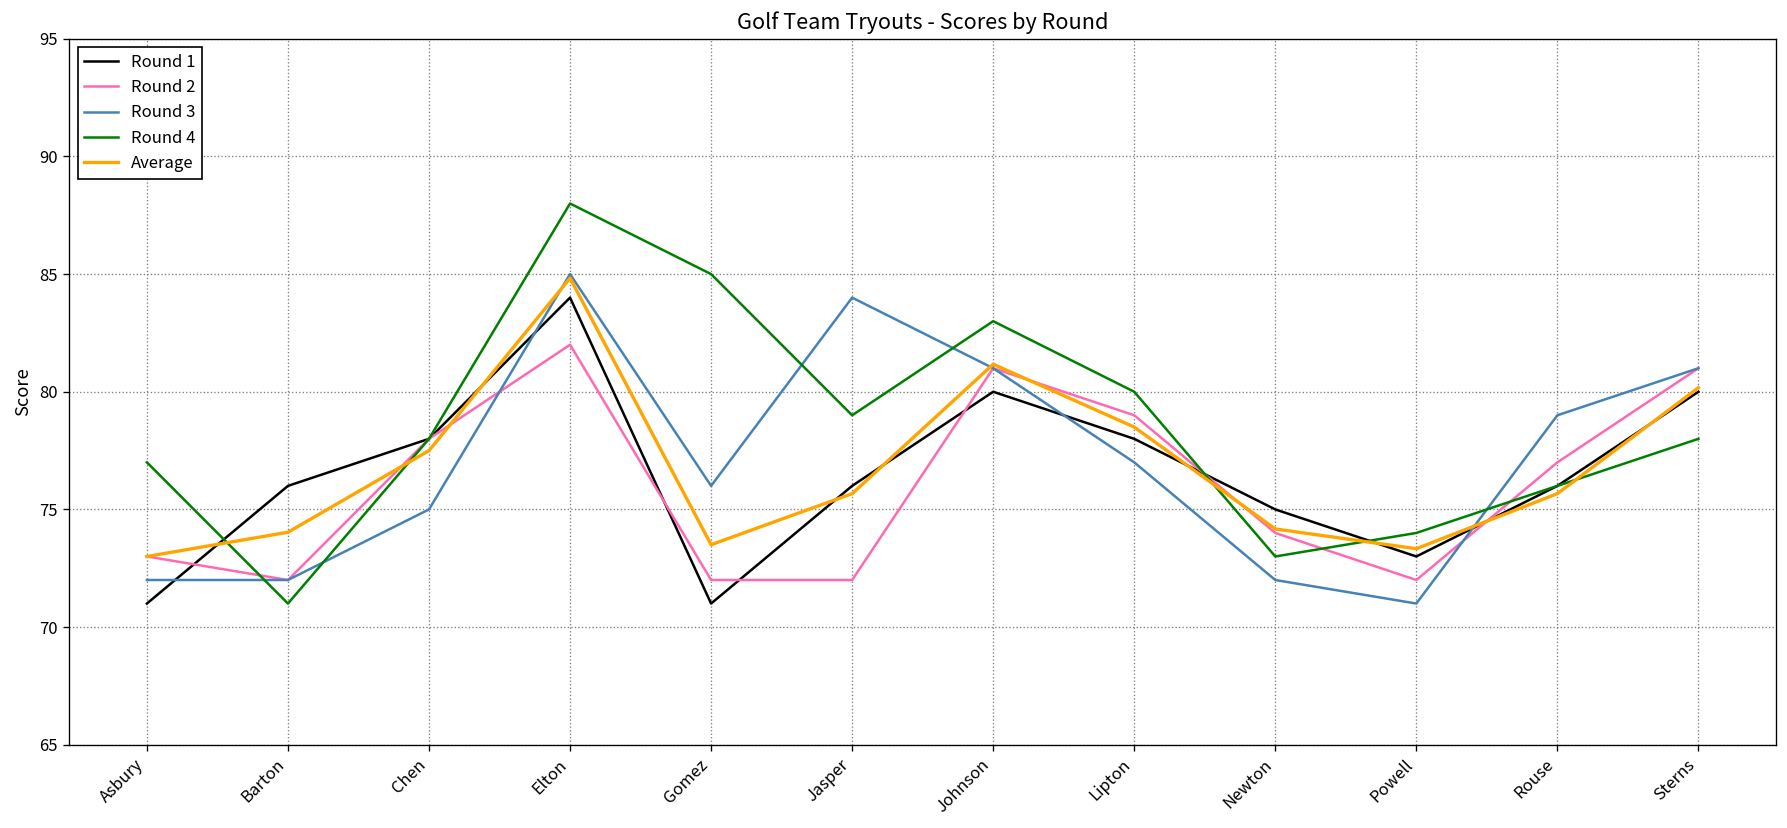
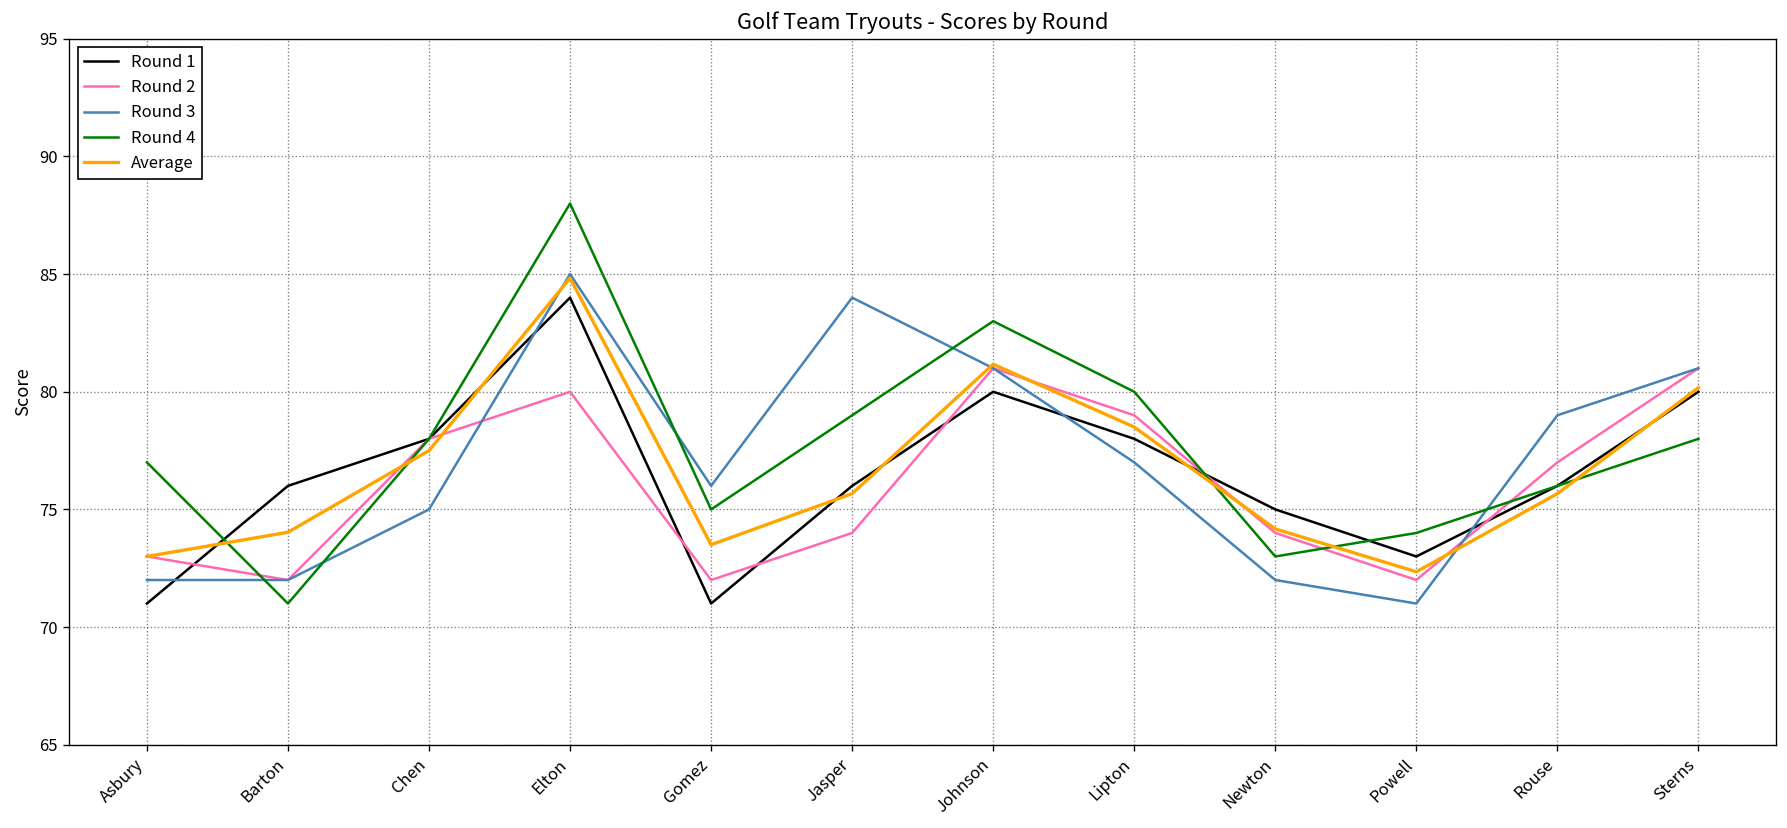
Round 2, Elton: 82 -> 80
Round 4, Gomez: 85 -> 75
Round 2, Jasper: 72 -> 74
Average, Powell: 73.3 -> 72.4
